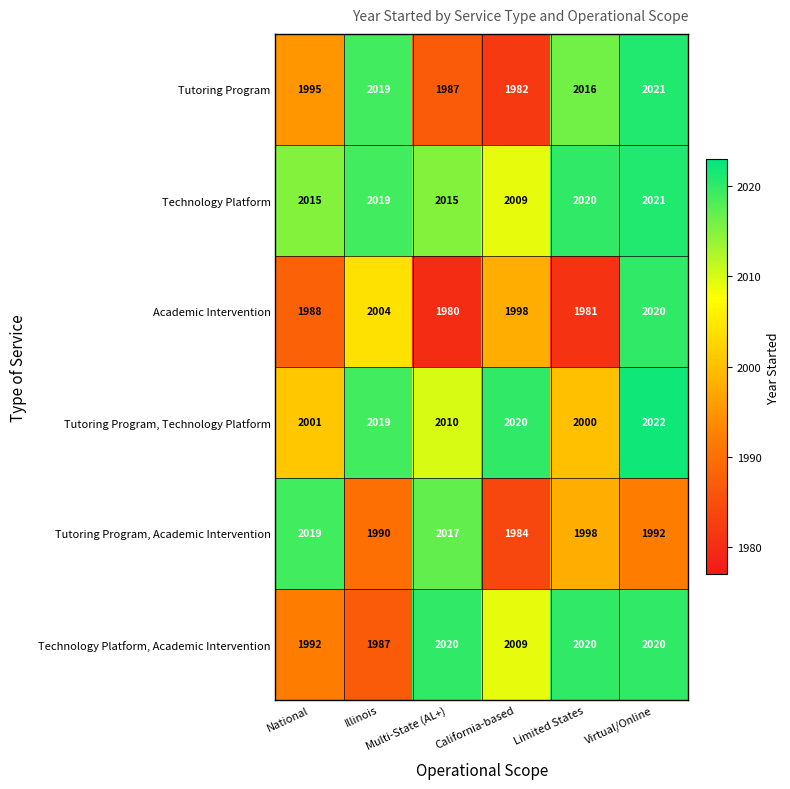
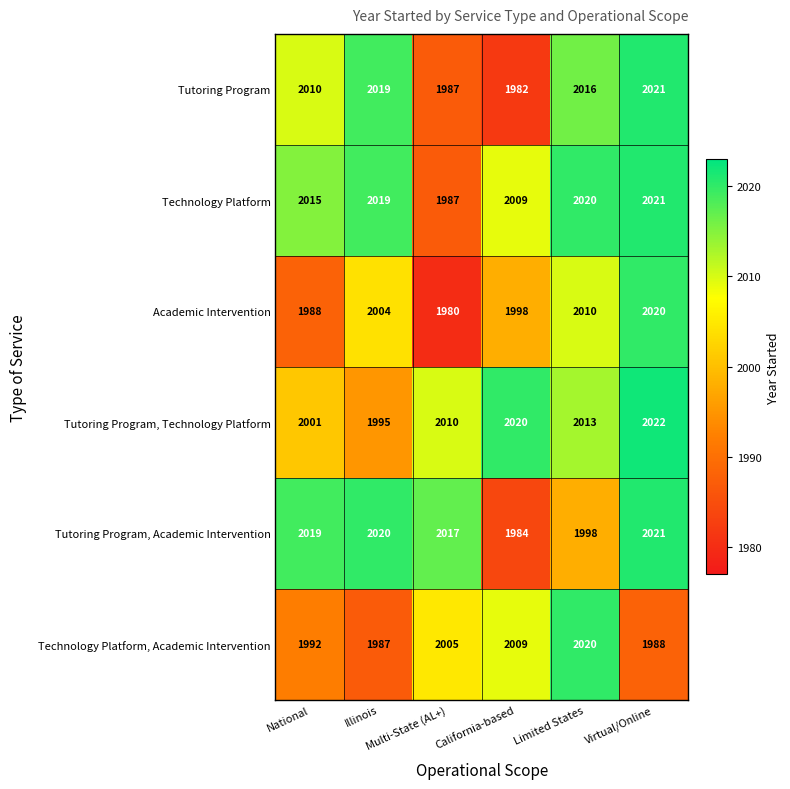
Tutoring Program, National: 1995 -> 2010
Technology Platform, Multi-State (AL+): 2015 -> 1987
Academic Intervention, Limited States: 1981 -> 2010
Tutoring Program, Technology Platform, Illinois: 2019 -> 1995
Tutoring Program, Technology Platform, Limited States: 2000 -> 2013
Tutoring Program, Academic Intervention, Illinois: 1990 -> 2020
Tutoring Program, Academic Intervention, Virtual/Online: 1992 -> 2021
Technology Platform, Academic Intervention, Multi-State (AL+): 2020 -> 2005
Technology Platform, Academic Intervention, Virtual/Online: 2020 -> 1988
